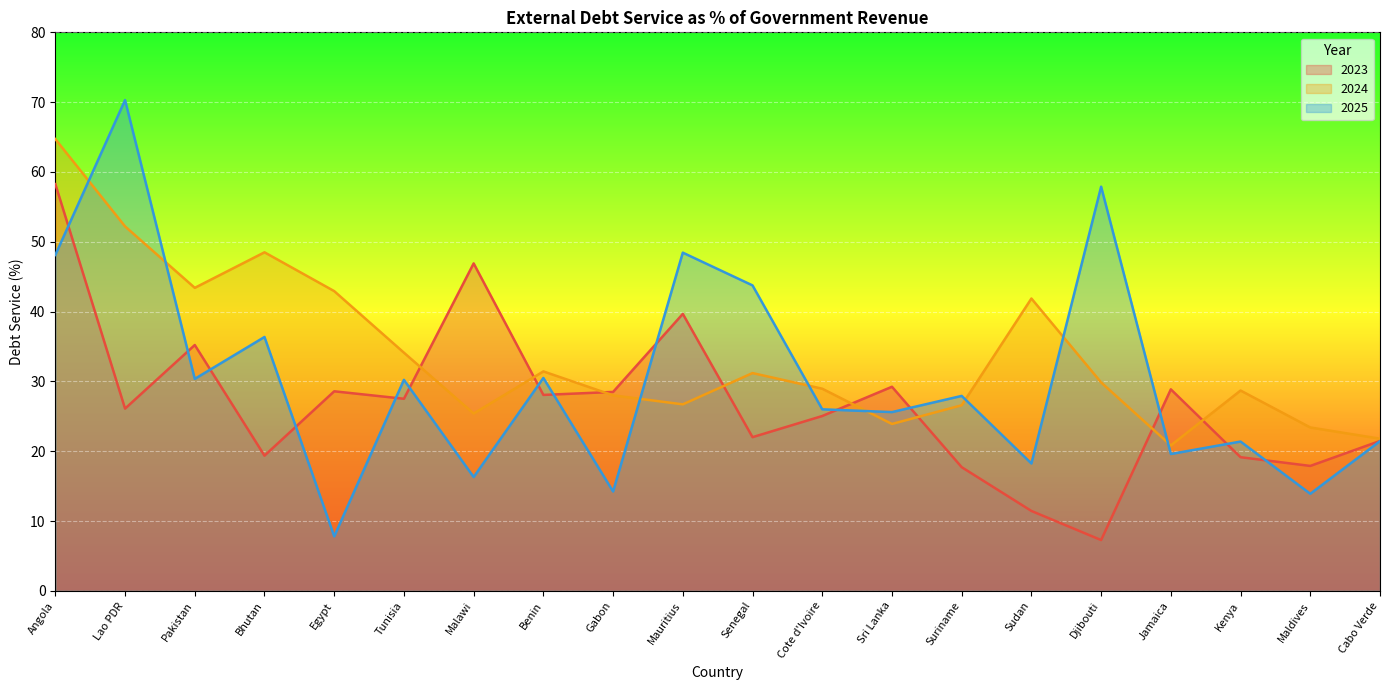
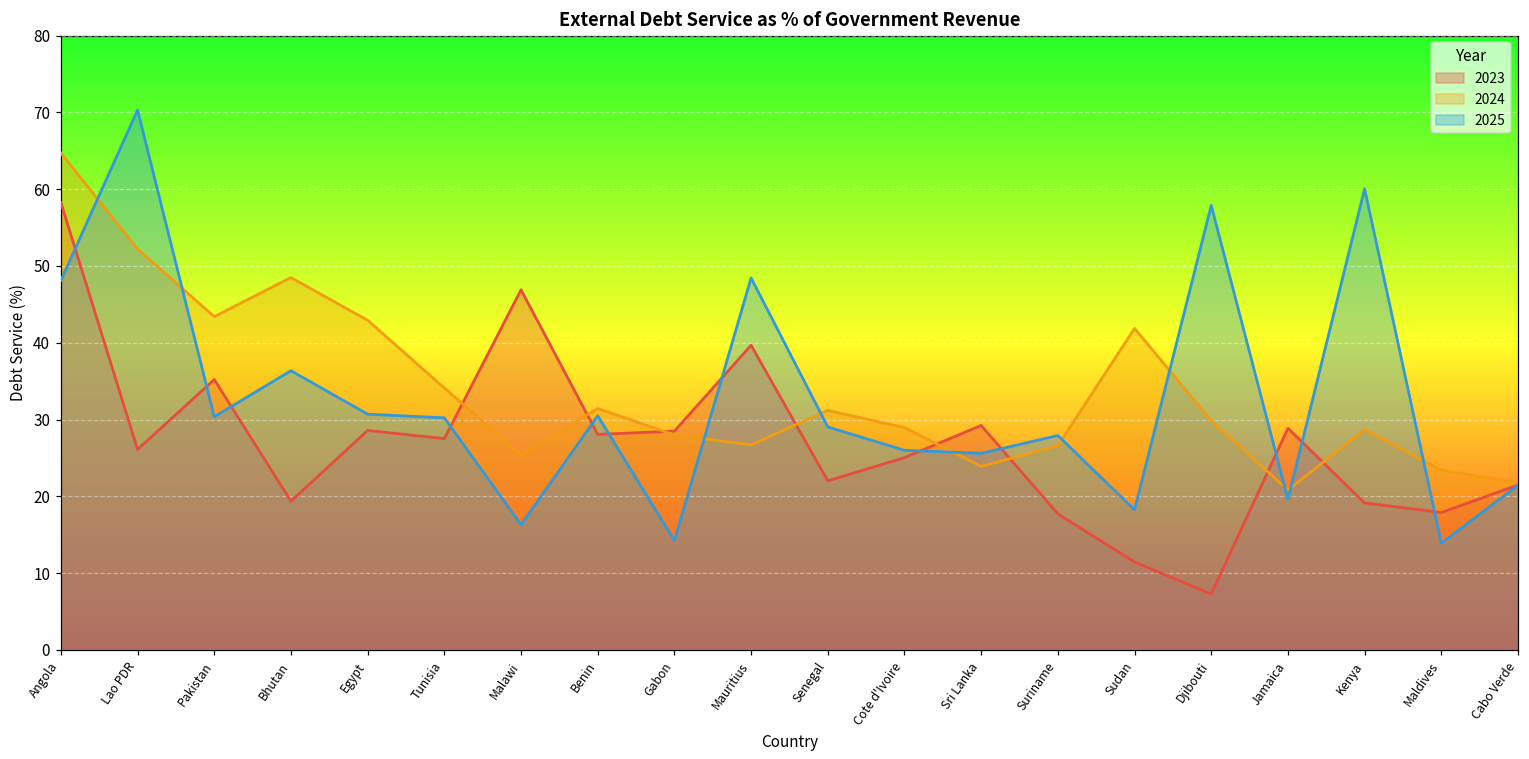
2025, Egypt: 8 -> 31
2025, Senegal: 44 -> 29
2025, Kenya: 21 -> 60
